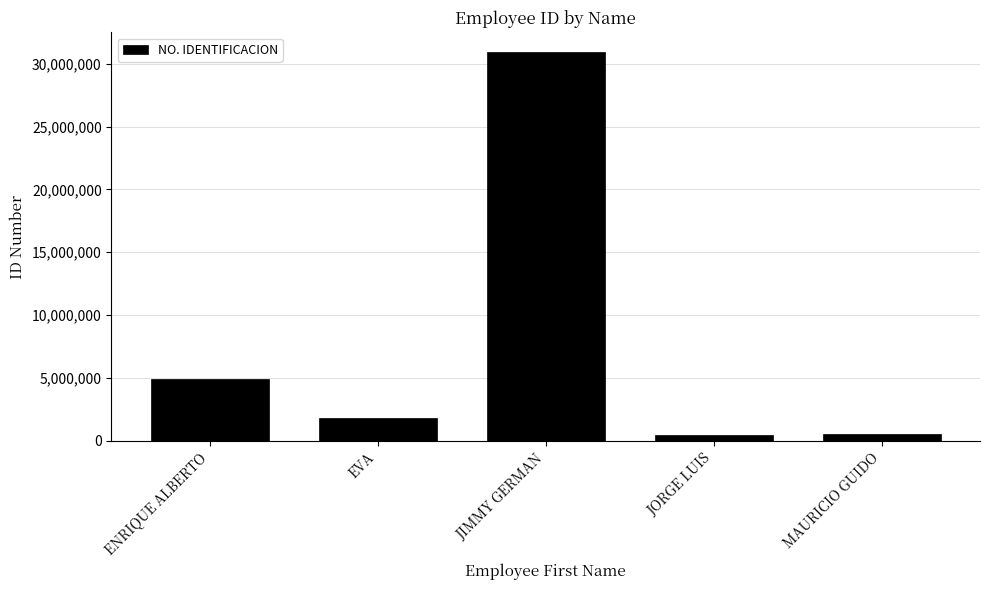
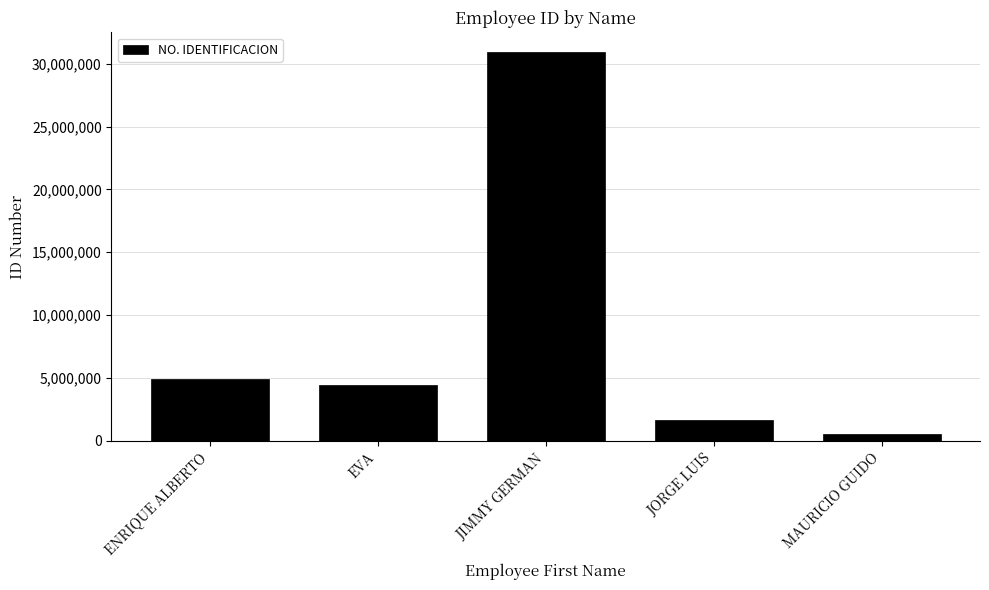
EVA: 1,800,000 -> 4,400,000
JORGE LUIS: 500,000 -> 1,600,000
